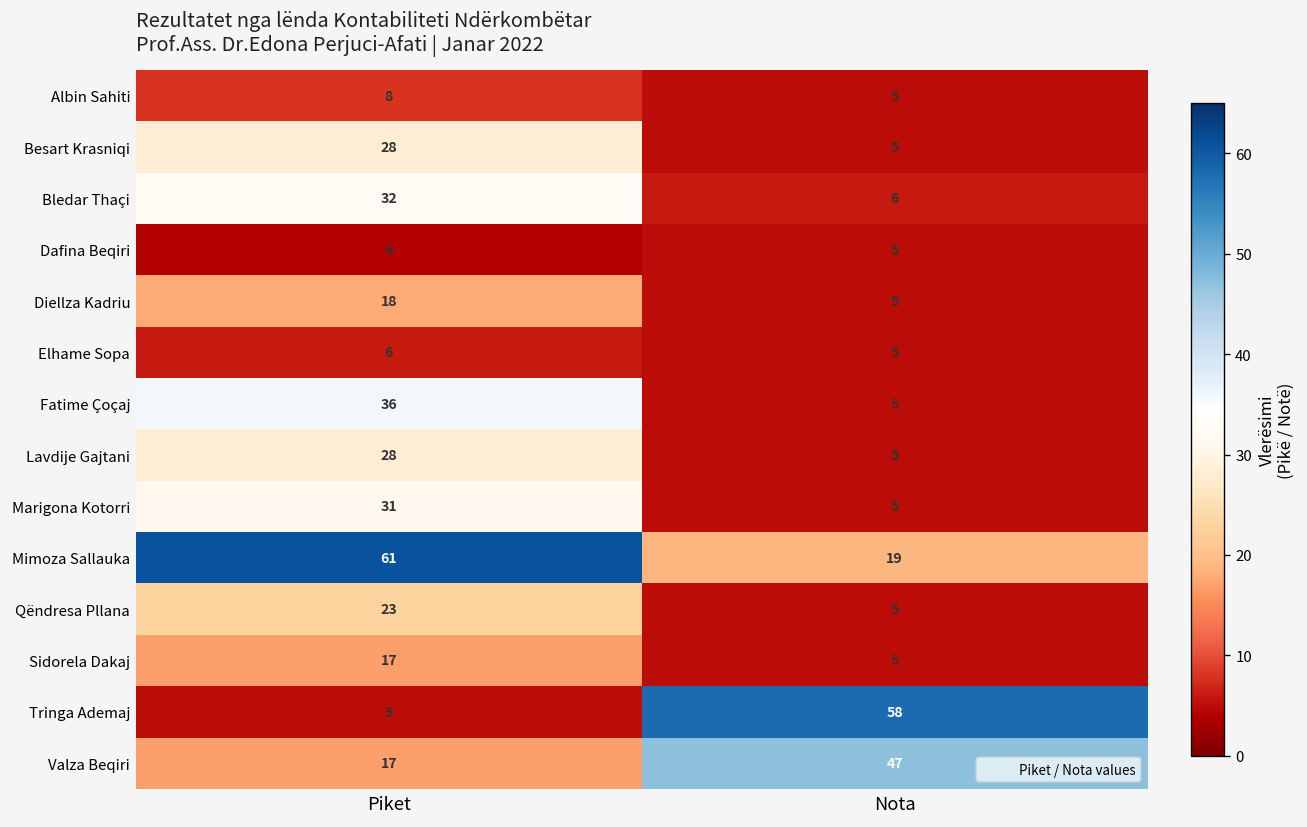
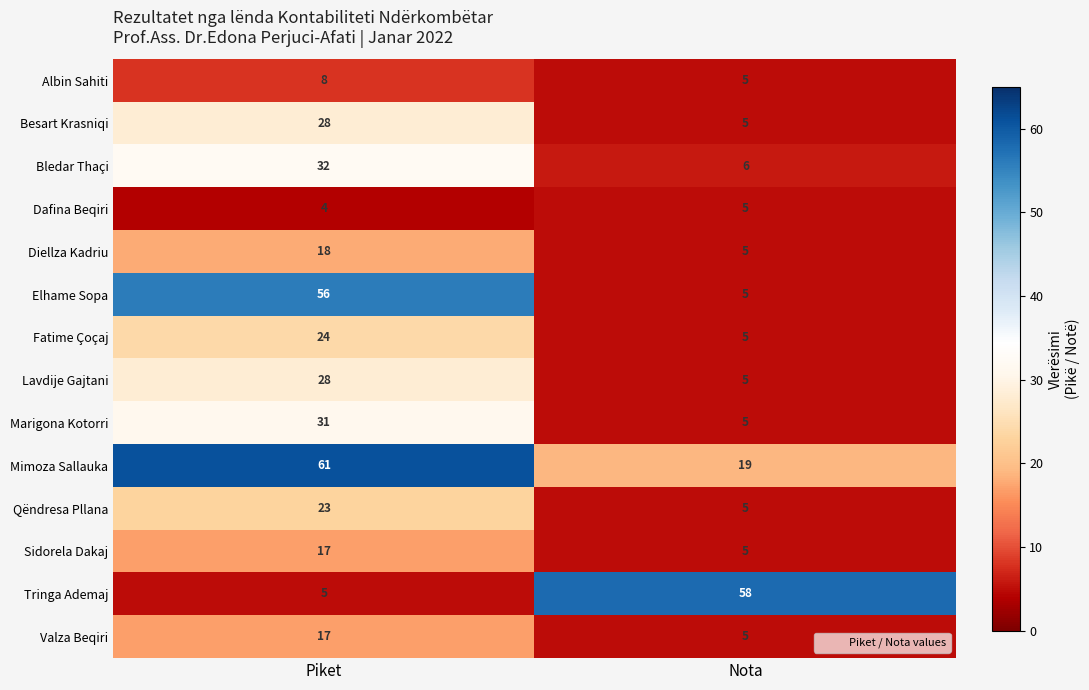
Elhame Sopa, Piket: 6 -> 56
Fatime Çoçaj, Piket: 36 -> 24
Valza Beqiri, Nota: 47 -> 5
